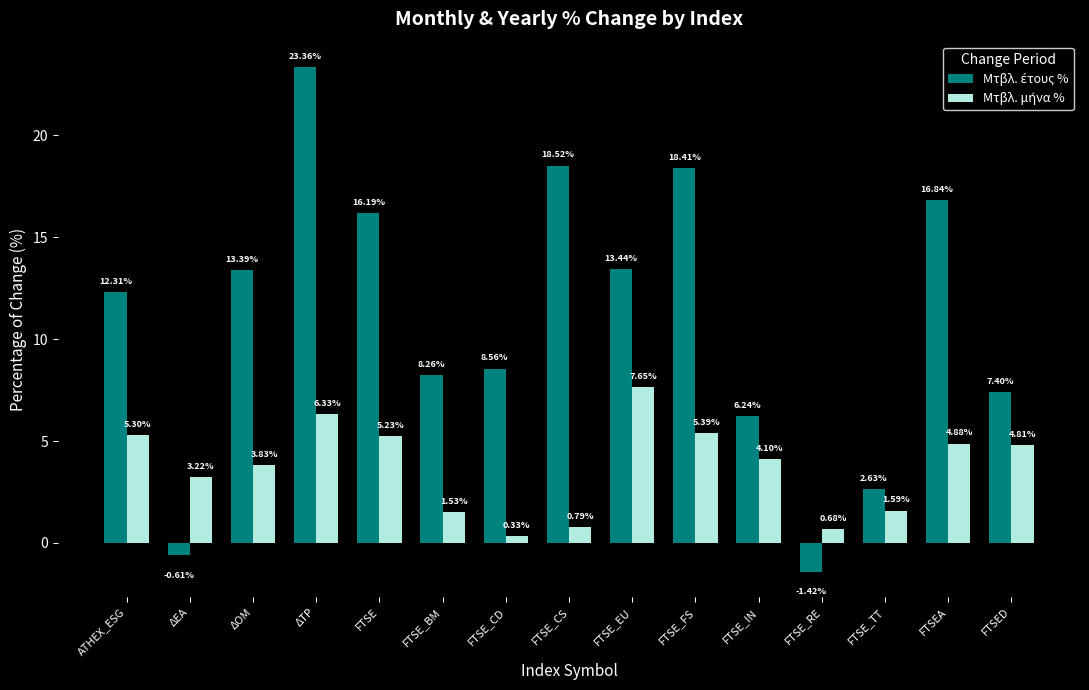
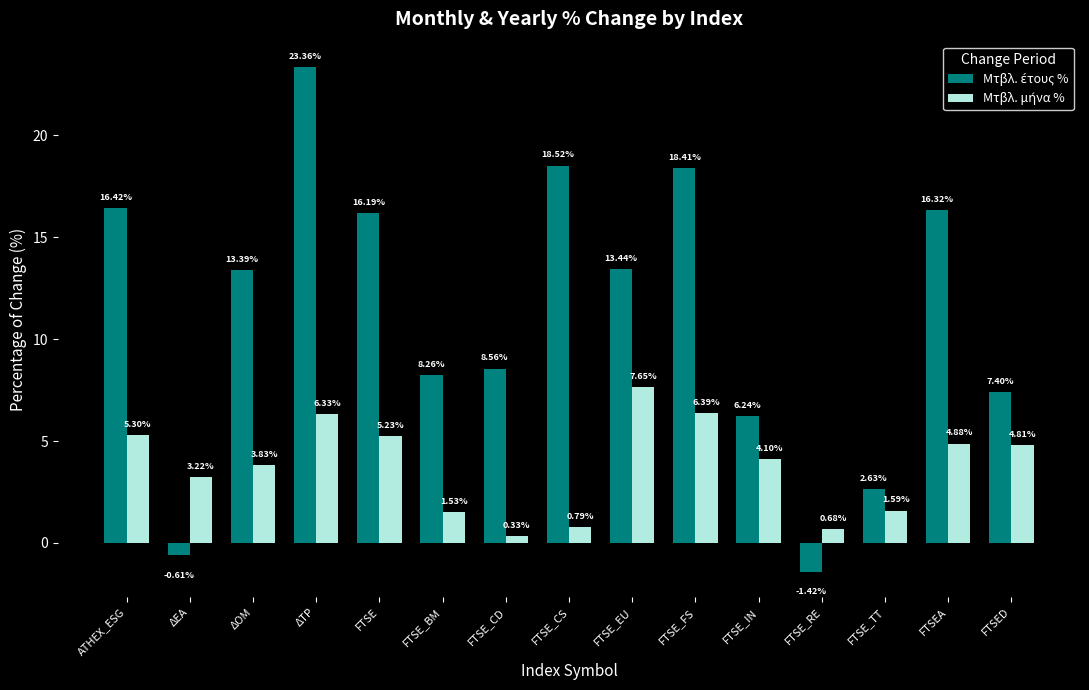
Μτβλ. έτους %, ATHEX_ESG: 12.31% -> 16.42%
Μτβλ. μήνα %, FTSE_FS: 5.39% -> 6.39%
Μτβλ. έτους %, FTSEA: 16.84% -> 16.32%
